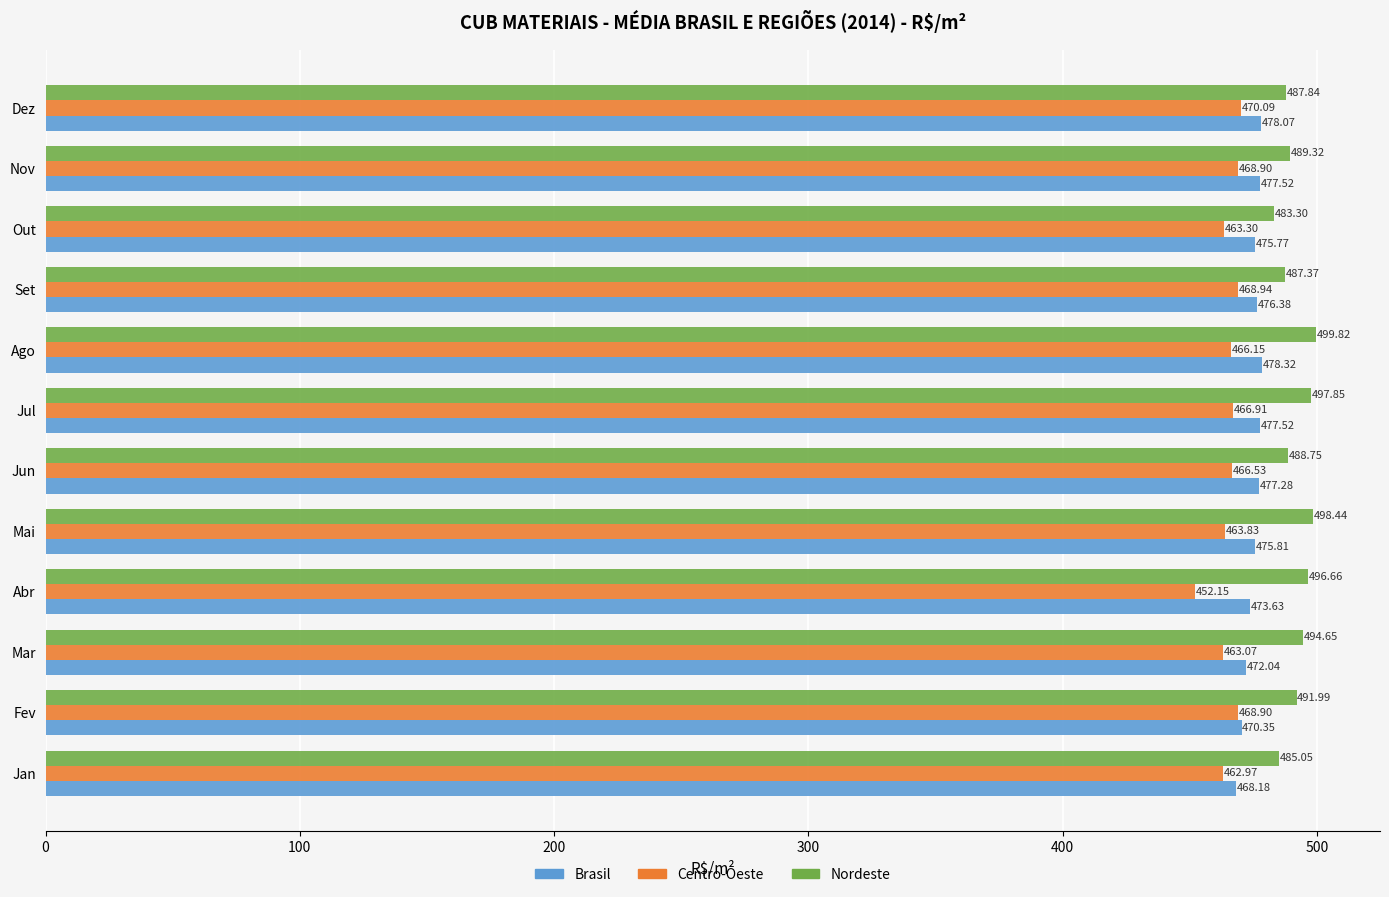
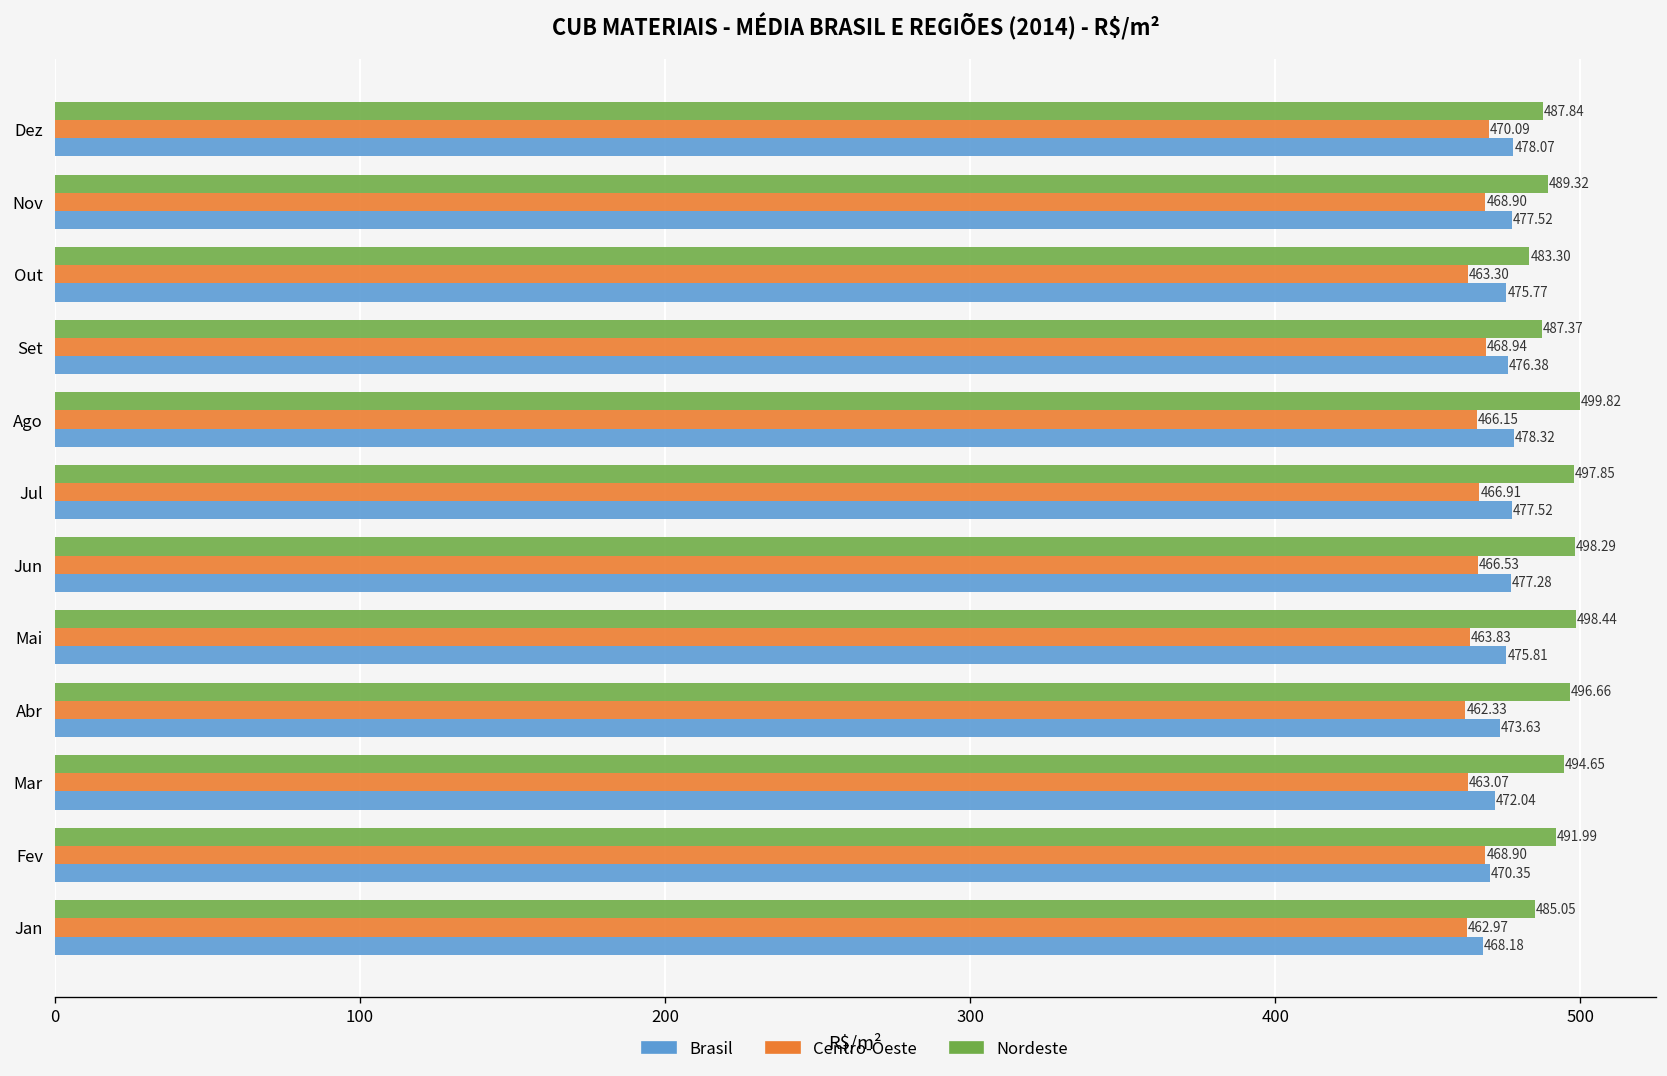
Nordeste, Jun: 488.75 -> 498.29
Centro-Oeste, Abr: 452.15 -> 462.33
